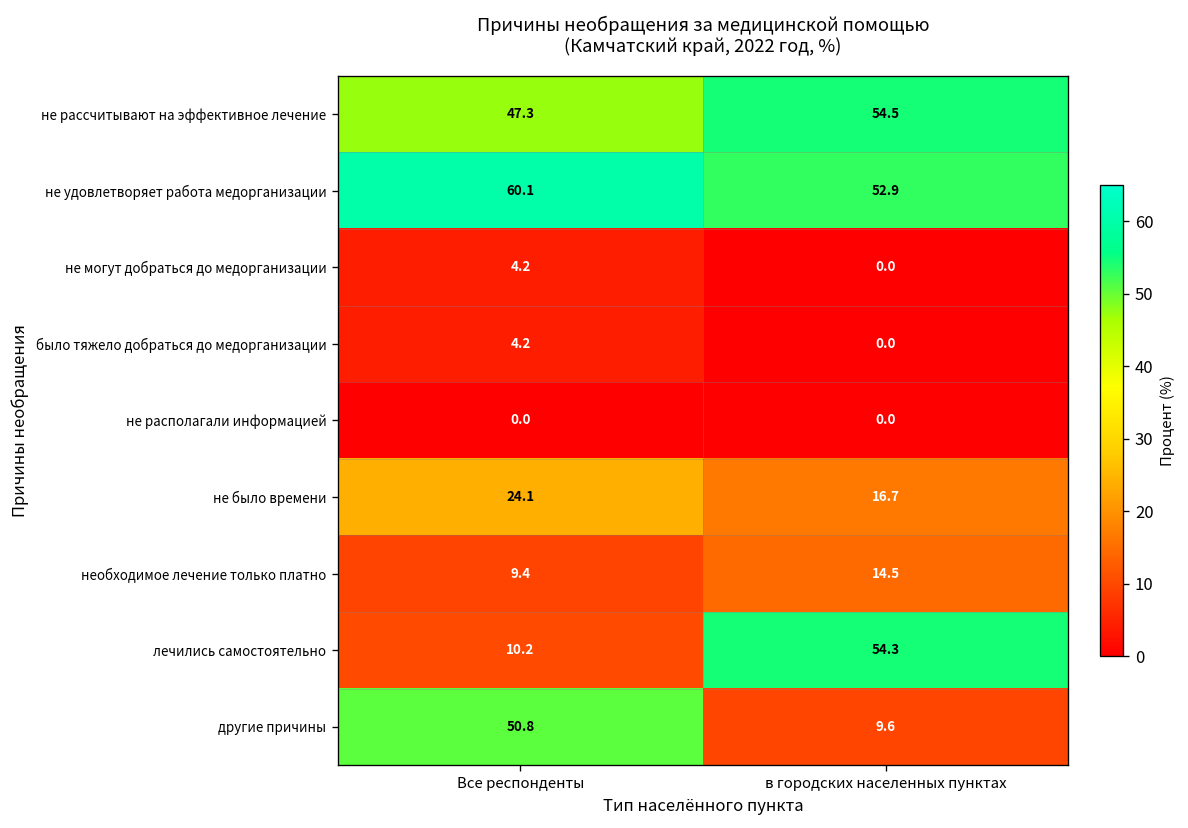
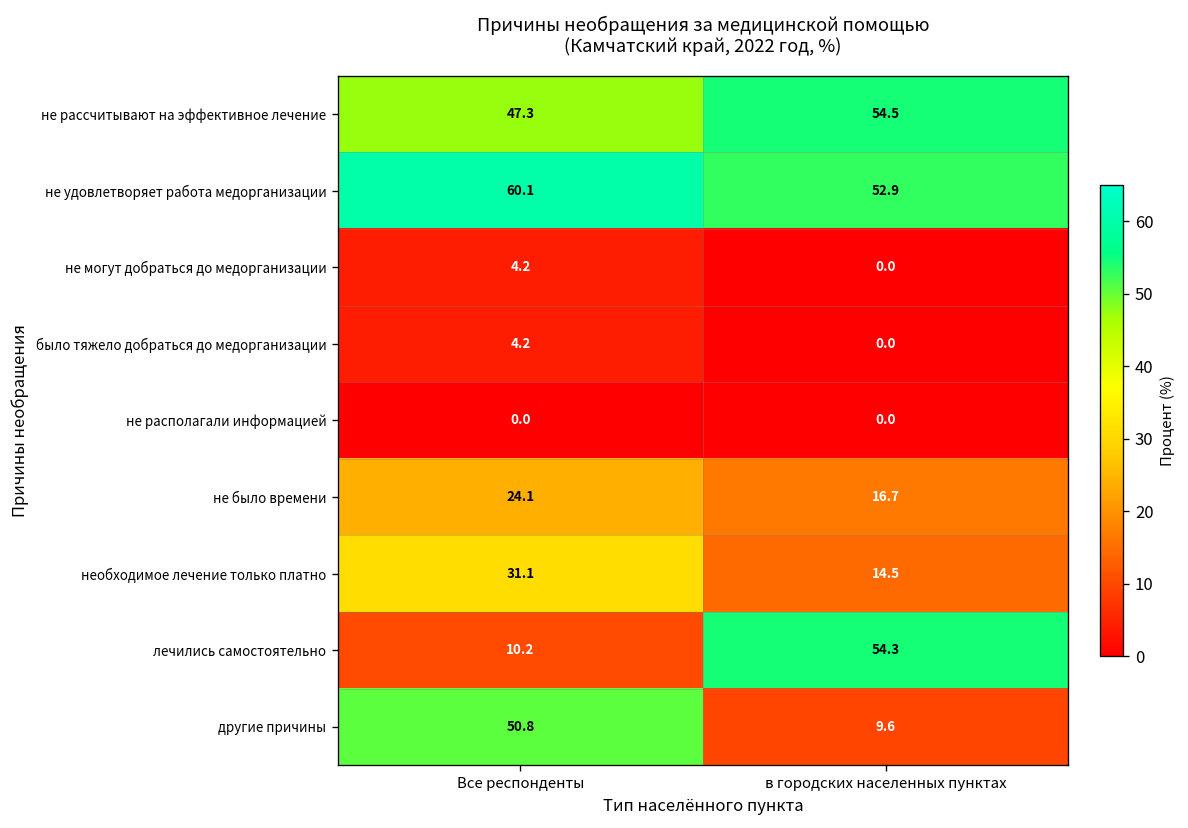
необходимое лечение только платно, Все респонденты: 9.4 -> 31.1
